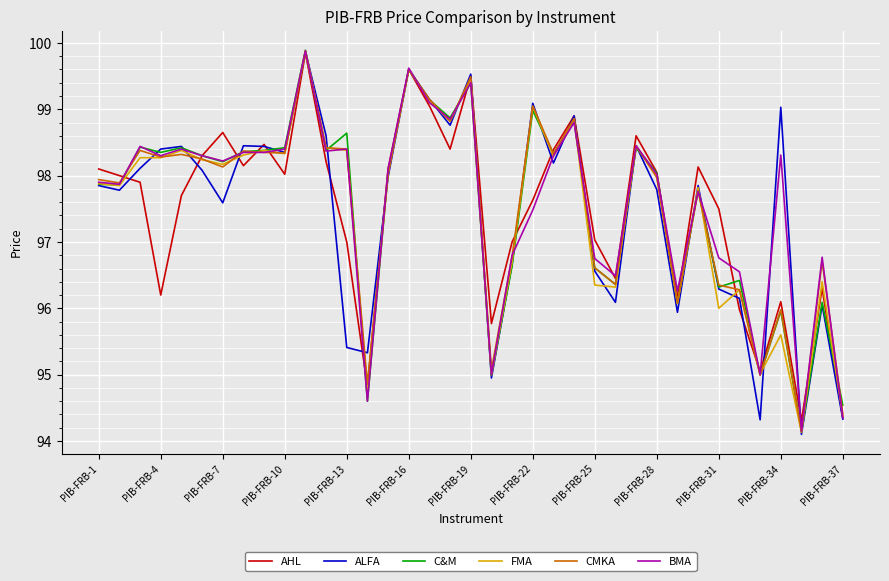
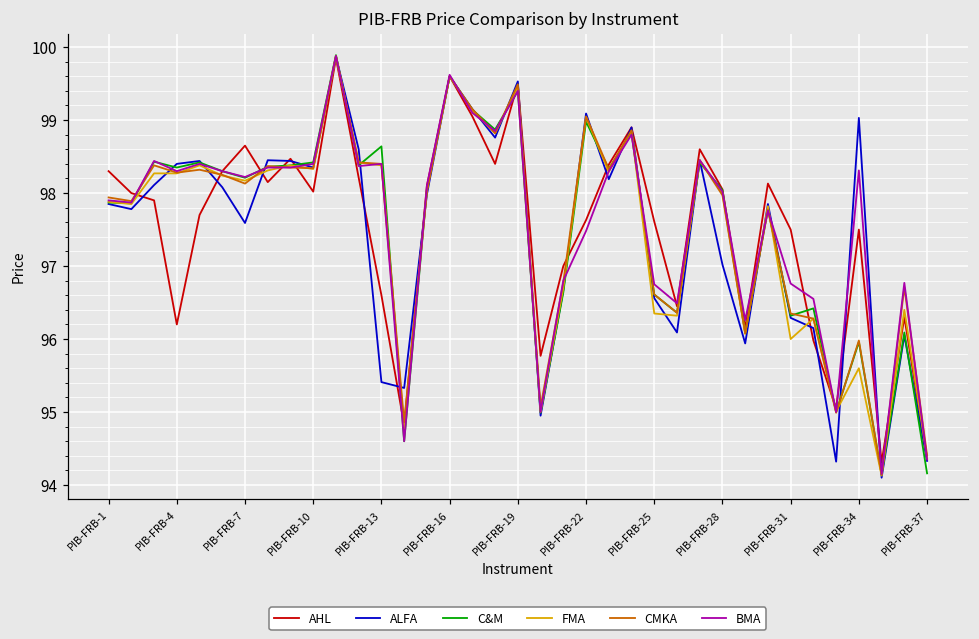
AHL, PIB-FRB-1: 98.1 -> 98.3
AHL, PIB-FRB-13: 97.0 -> 96.6
AHL, PIB-FRB-25: 97.0 -> 97.6
ALFA, PIB-FRB-28: 97.8 -> 97.0
AHL, PIB-FRB-34: 96.1 -> 97.5
C&M, PIB-FRB-37: 94.5 -> 94.2
